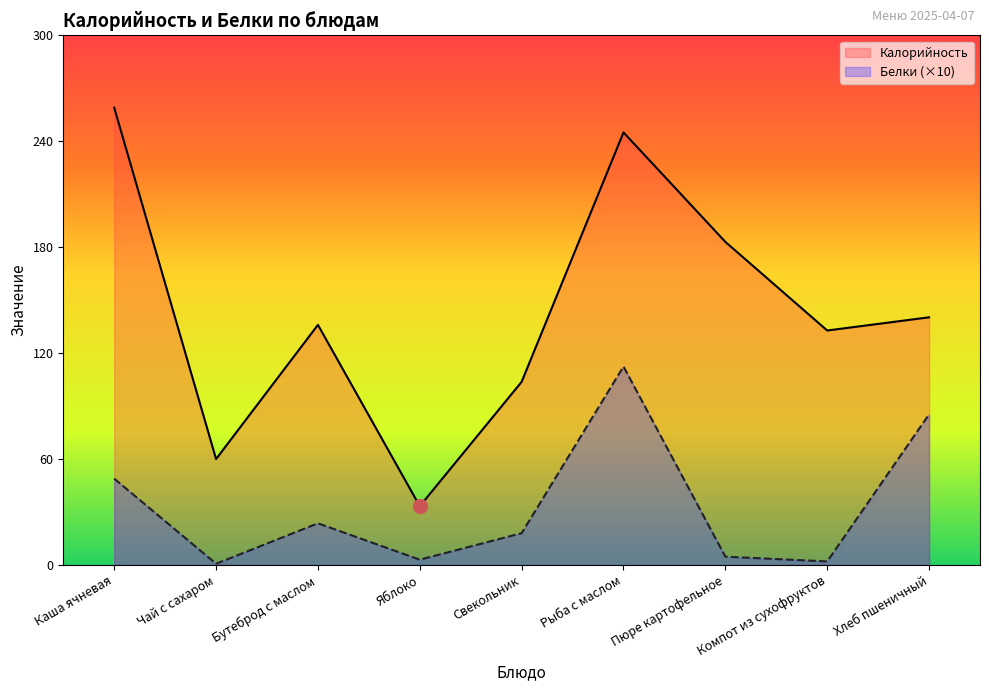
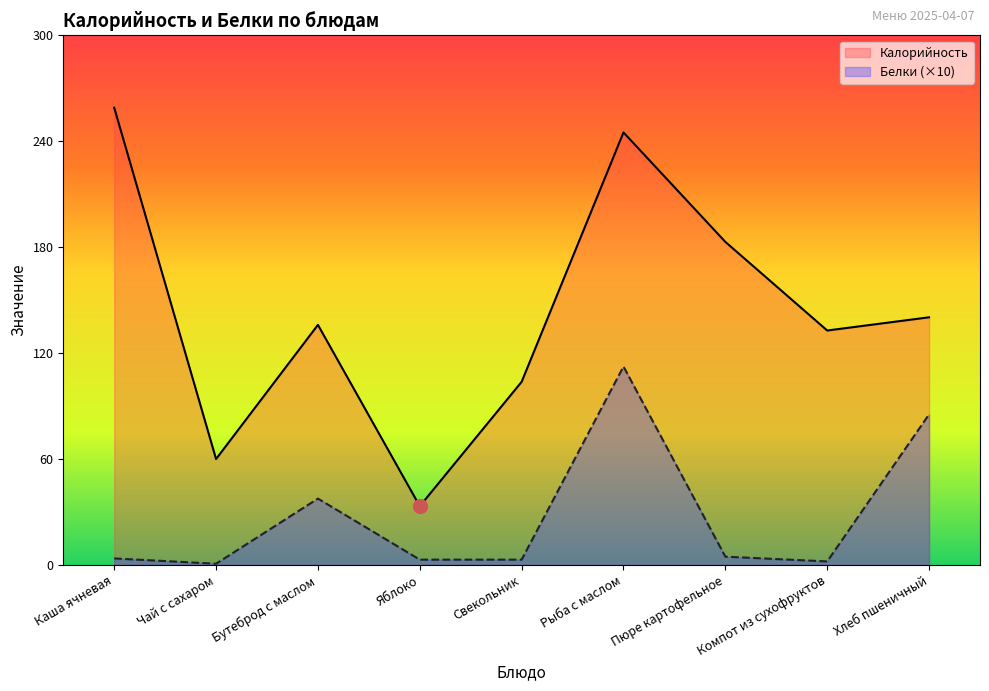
Белки (×10), Каша ячневая: 49 -> 4
Белки (×10), Бутеброд с маслом: 24 -> 38
Белки (×10), Свекольник: 18 -> 3
